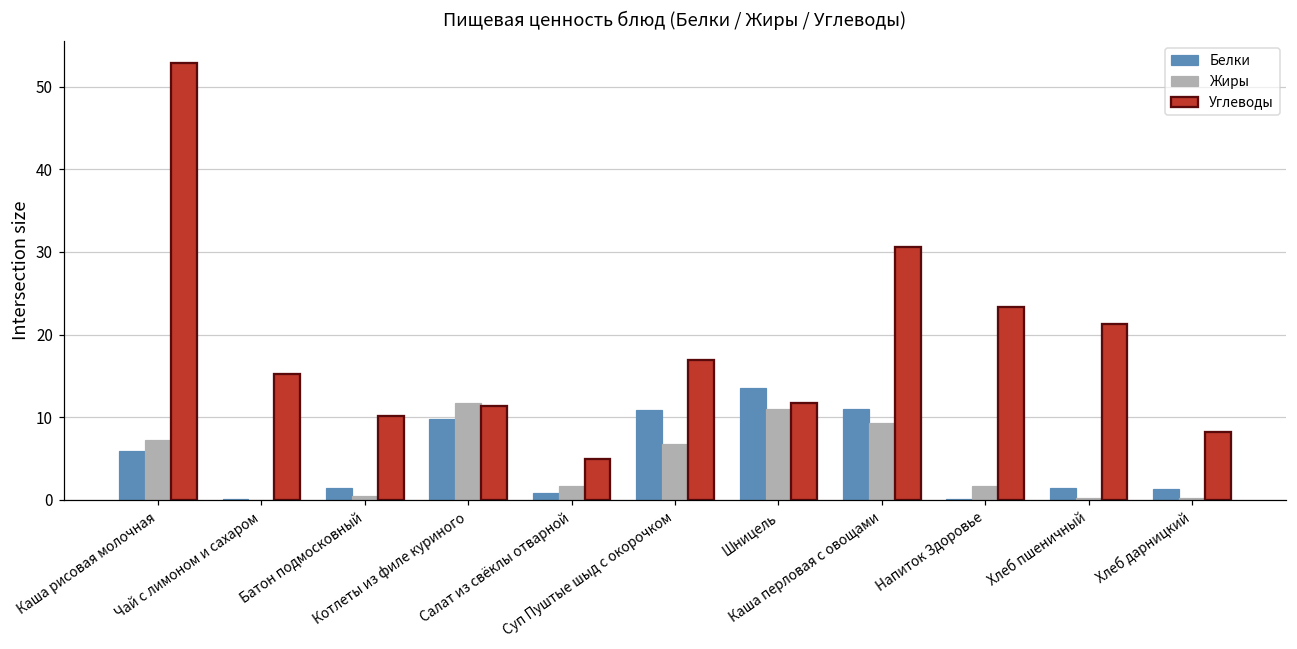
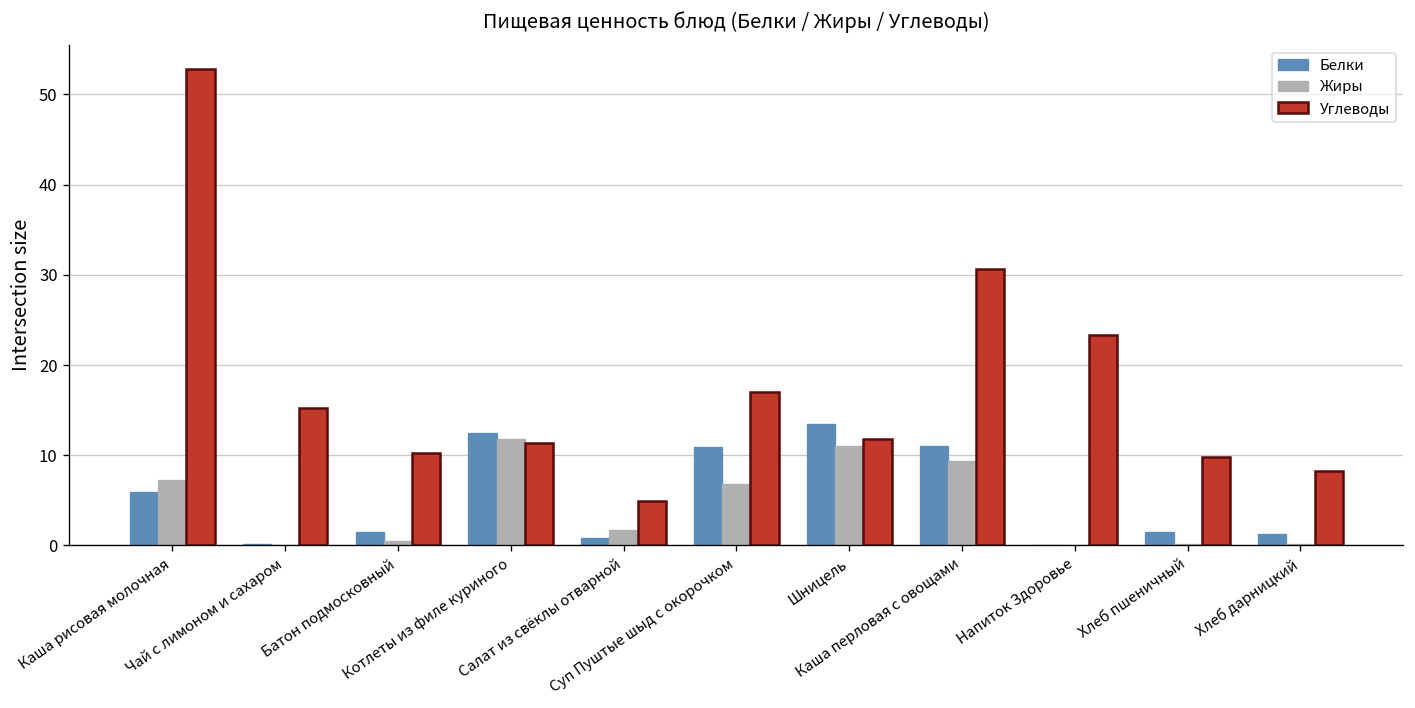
Белки, Котлеты из филе куриного: 10 -> 12
Жиры, Напиток Здоровье: 2 -> 0
Углеводы, Хлеб пшеничный: 21 -> 10
